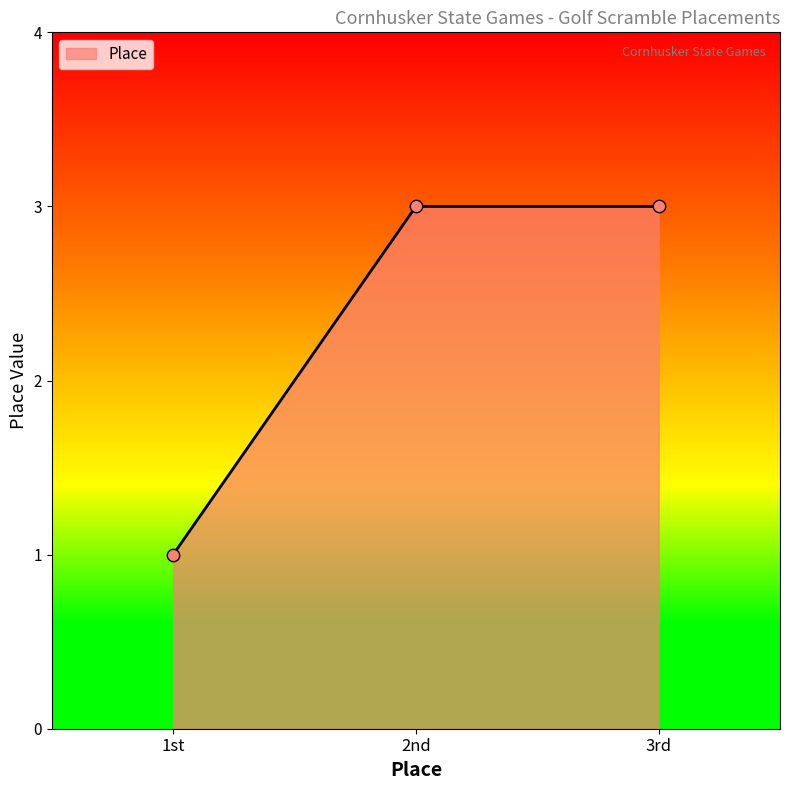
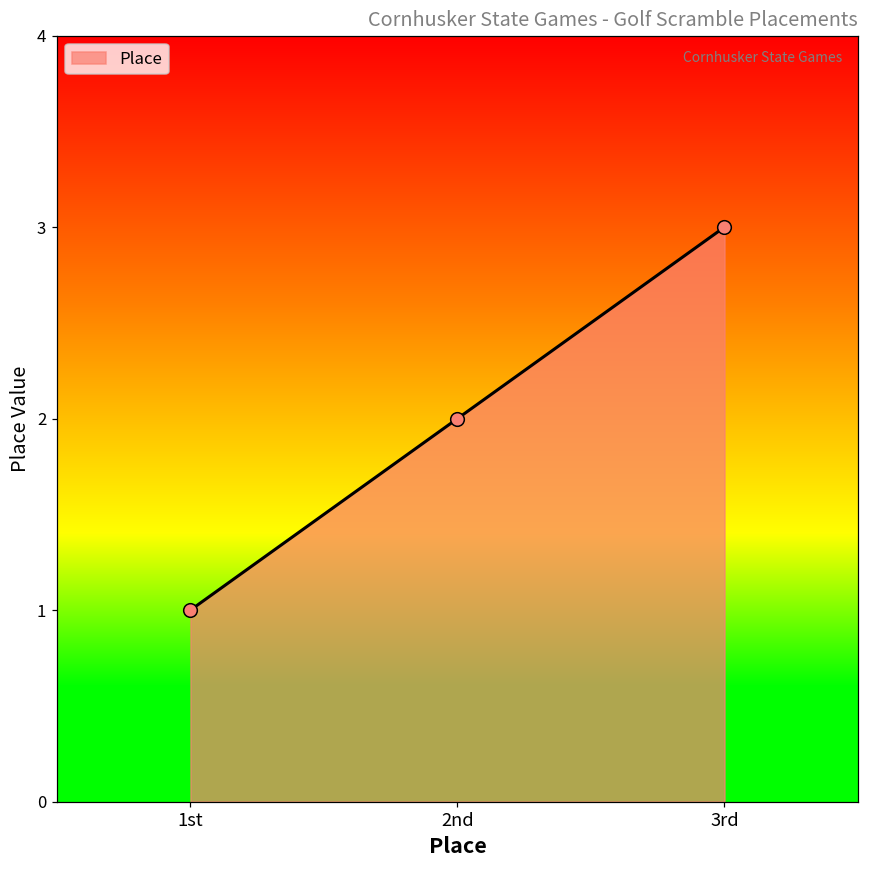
2nd: 3 -> 2
